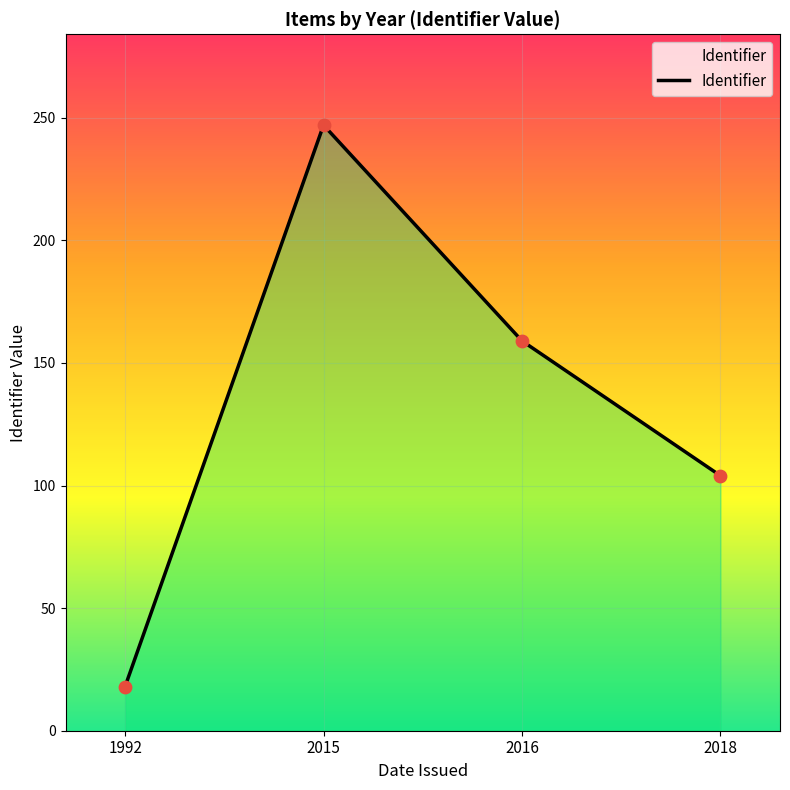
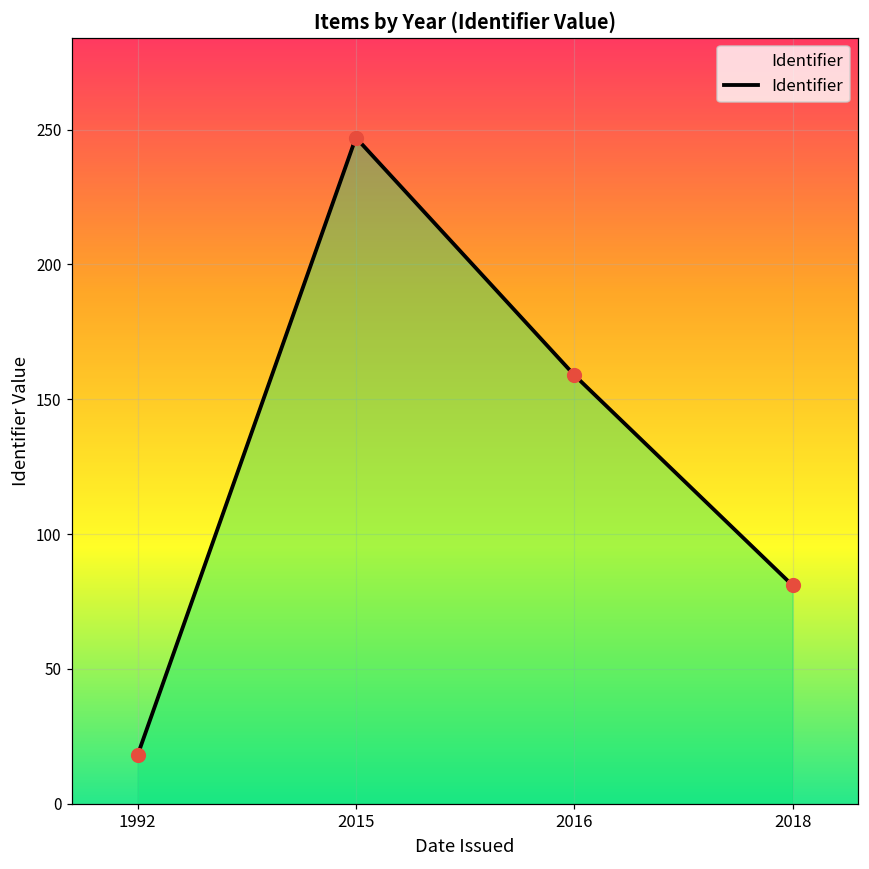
2018: 104 -> 81
